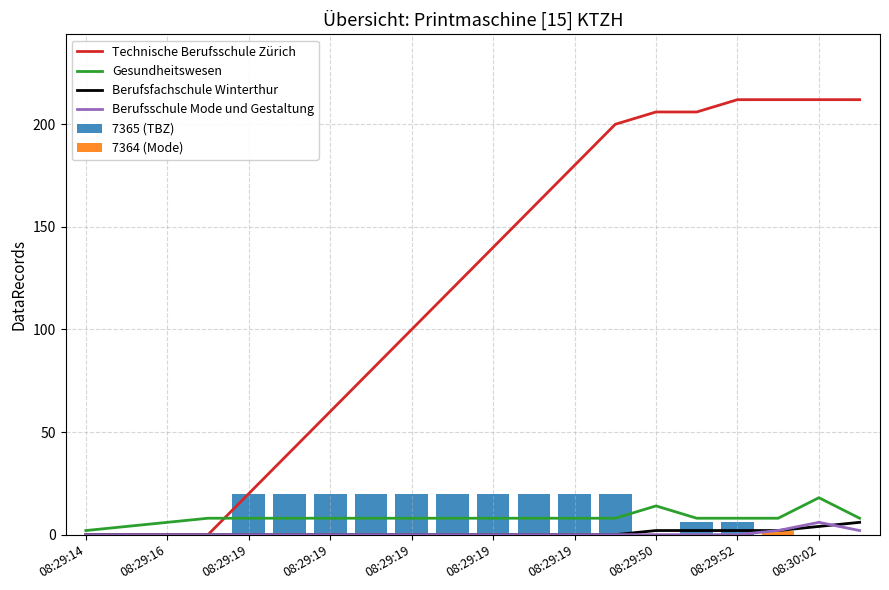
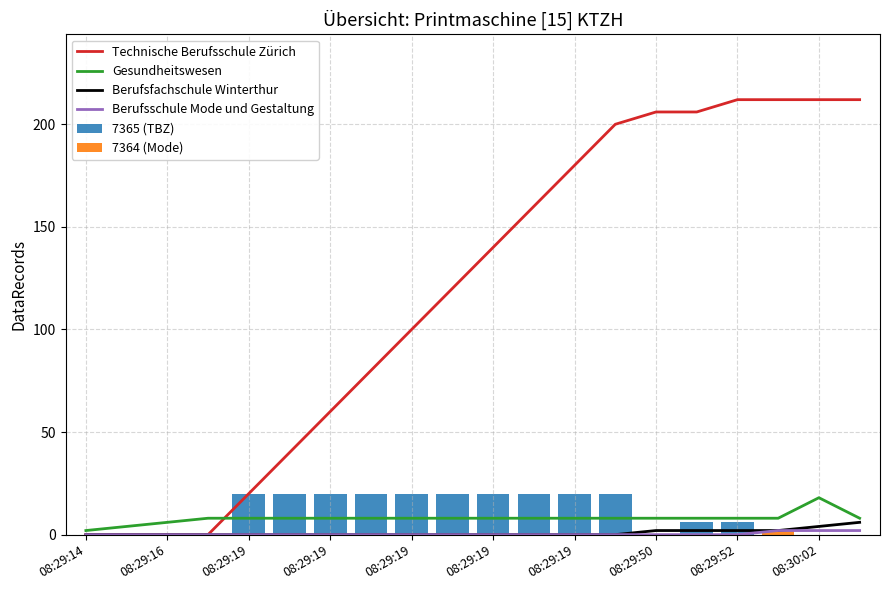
Gesundheitswesen, 08:29:50: 14 -> 8
Berufsschule Mode und Gestaltung, 08:30:02: 6 -> 2
